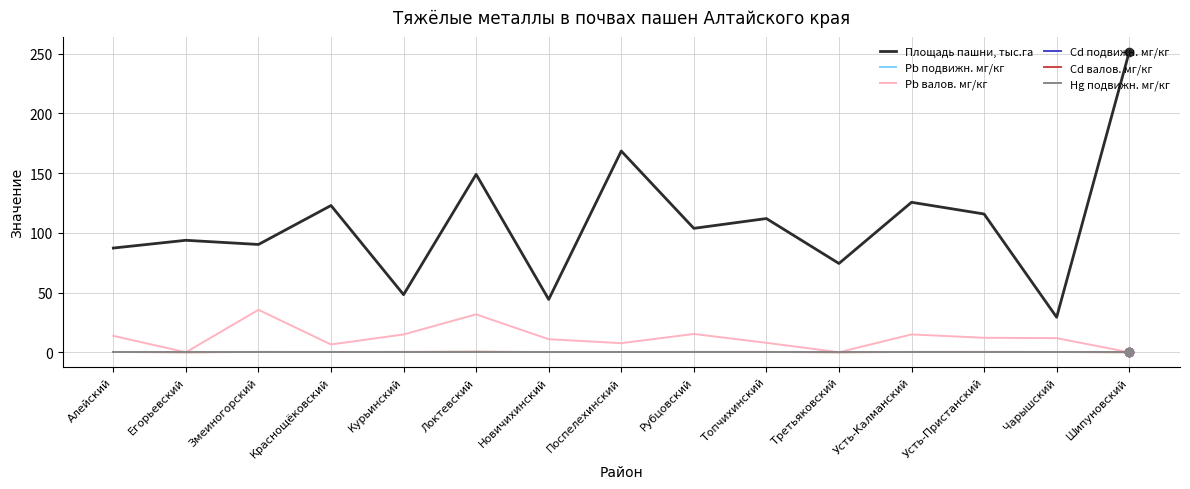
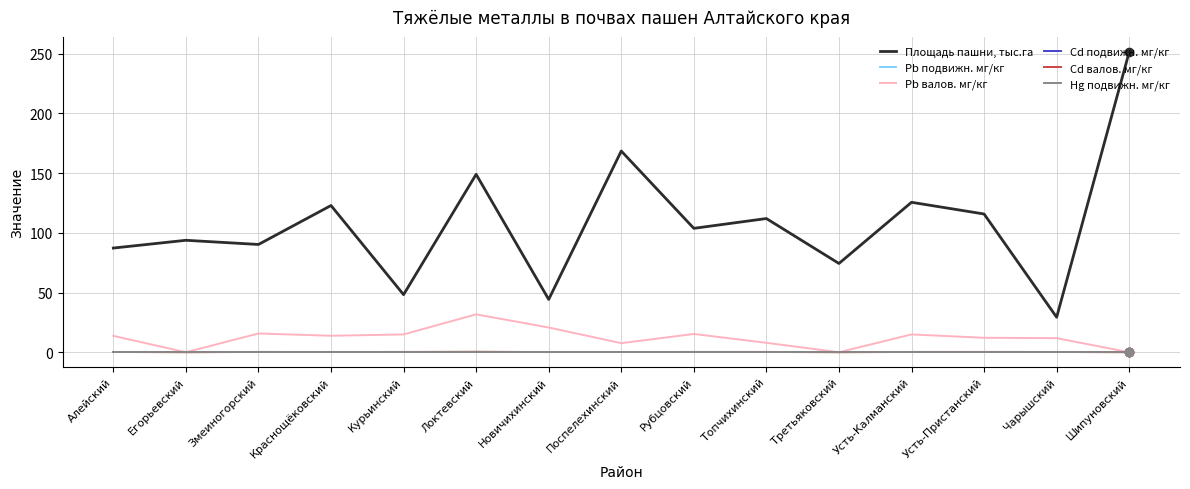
Pb валов. мг/кг, Змеиногорский: 36 -> 16
Pb валов. мг/кг, Краснощёковский: 7 -> 14
Pb валов. мг/кг, Новичихинский: 11 -> 21
